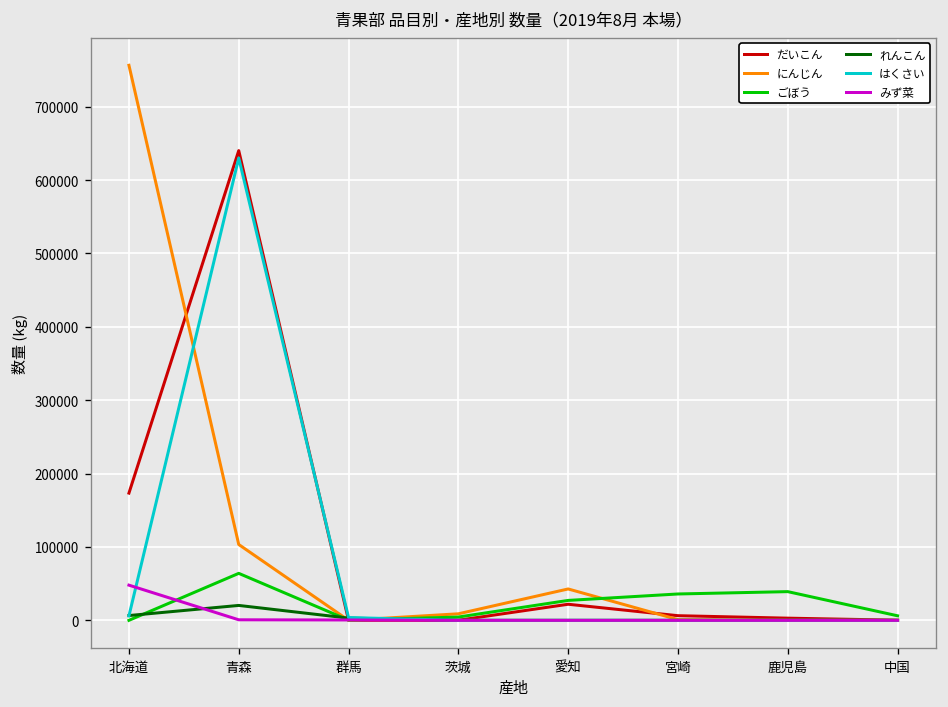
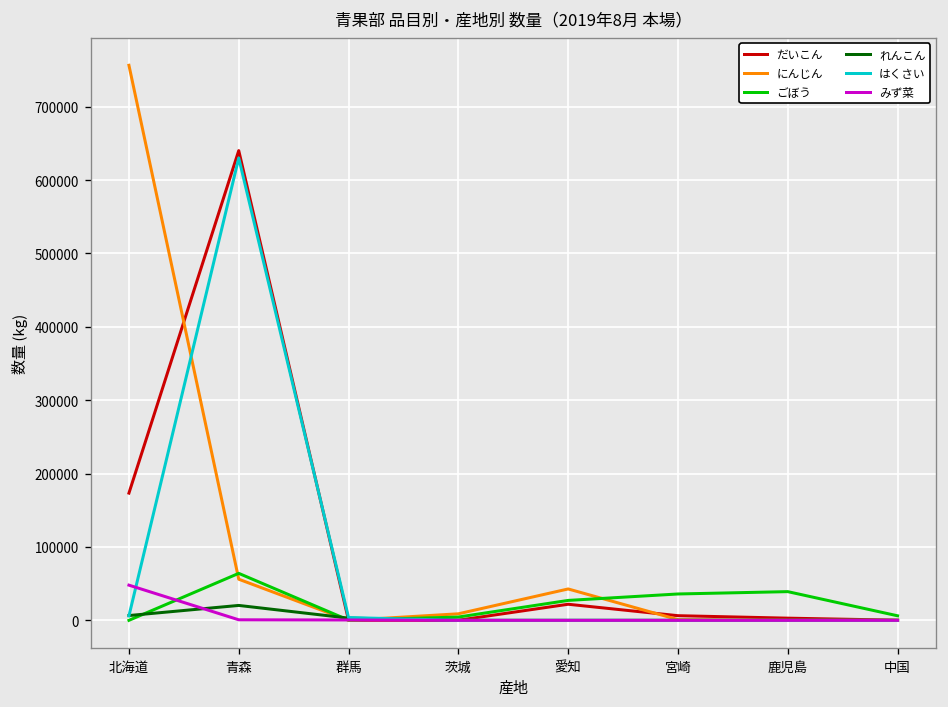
にんじん, 青森: 100000 -> 60000
